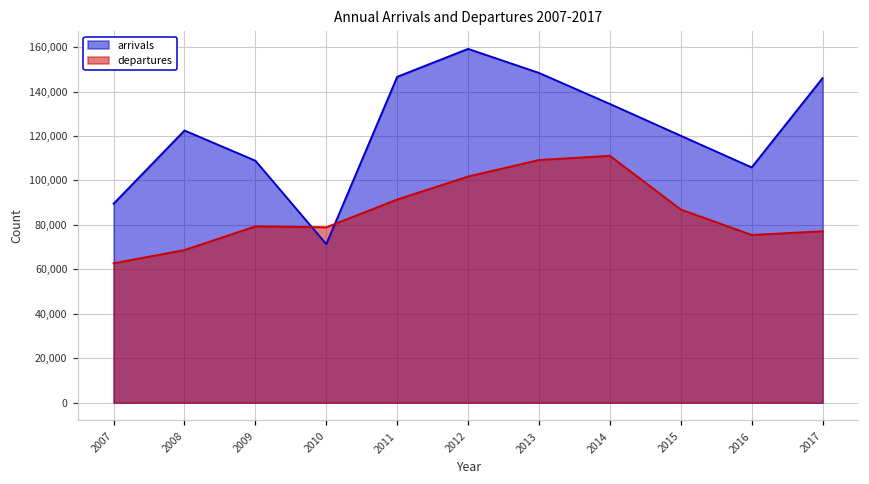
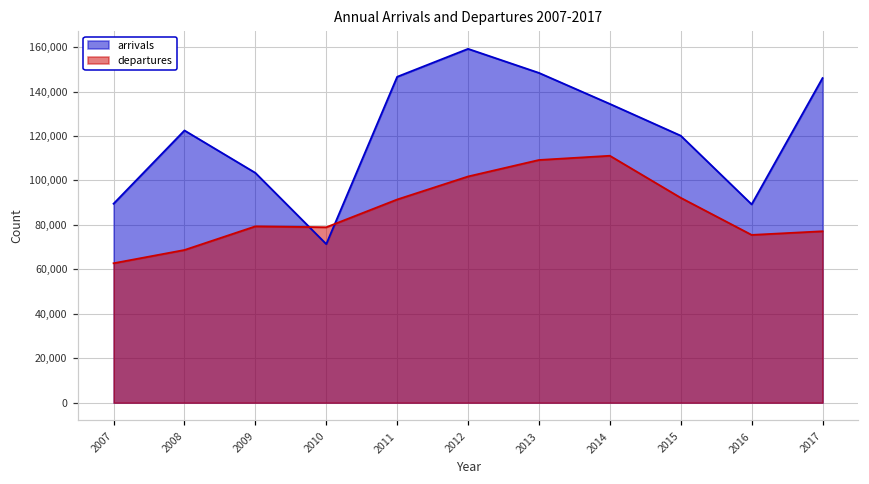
arrivals, 2009: 109,000 -> 103,000
departures, 2015: 87,000 -> 92,000
arrivals, 2016: 106,000 -> 89,000
